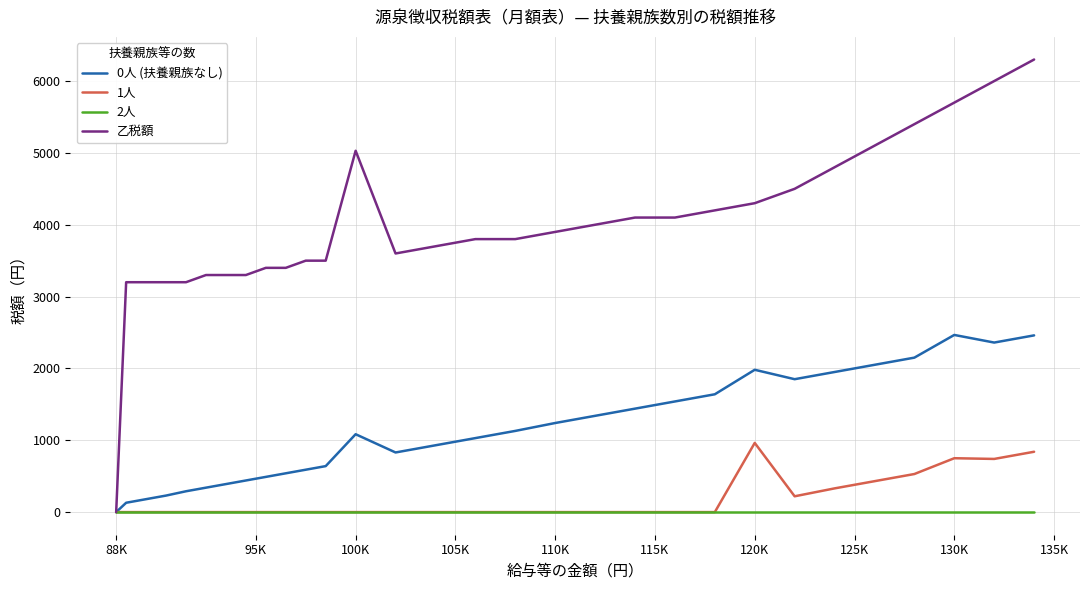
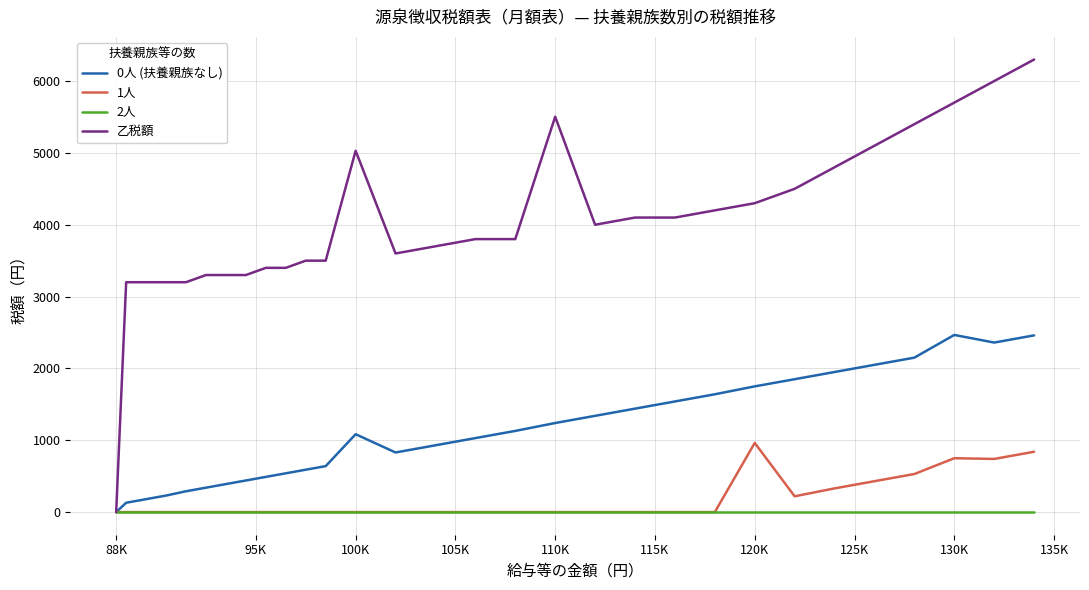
乙税額, 110K: 3900 -> 5500
0人 (扶養親族なし), 120K: 2000 -> 1800
